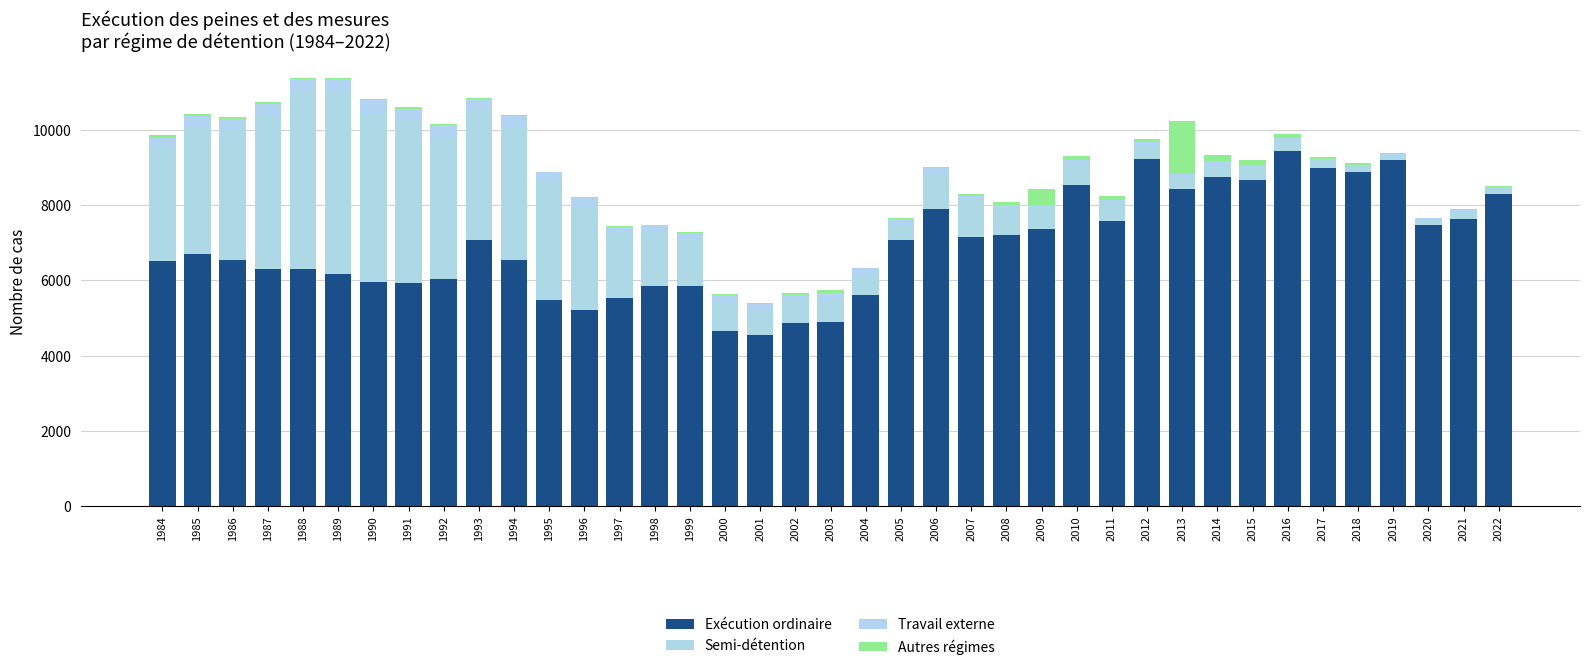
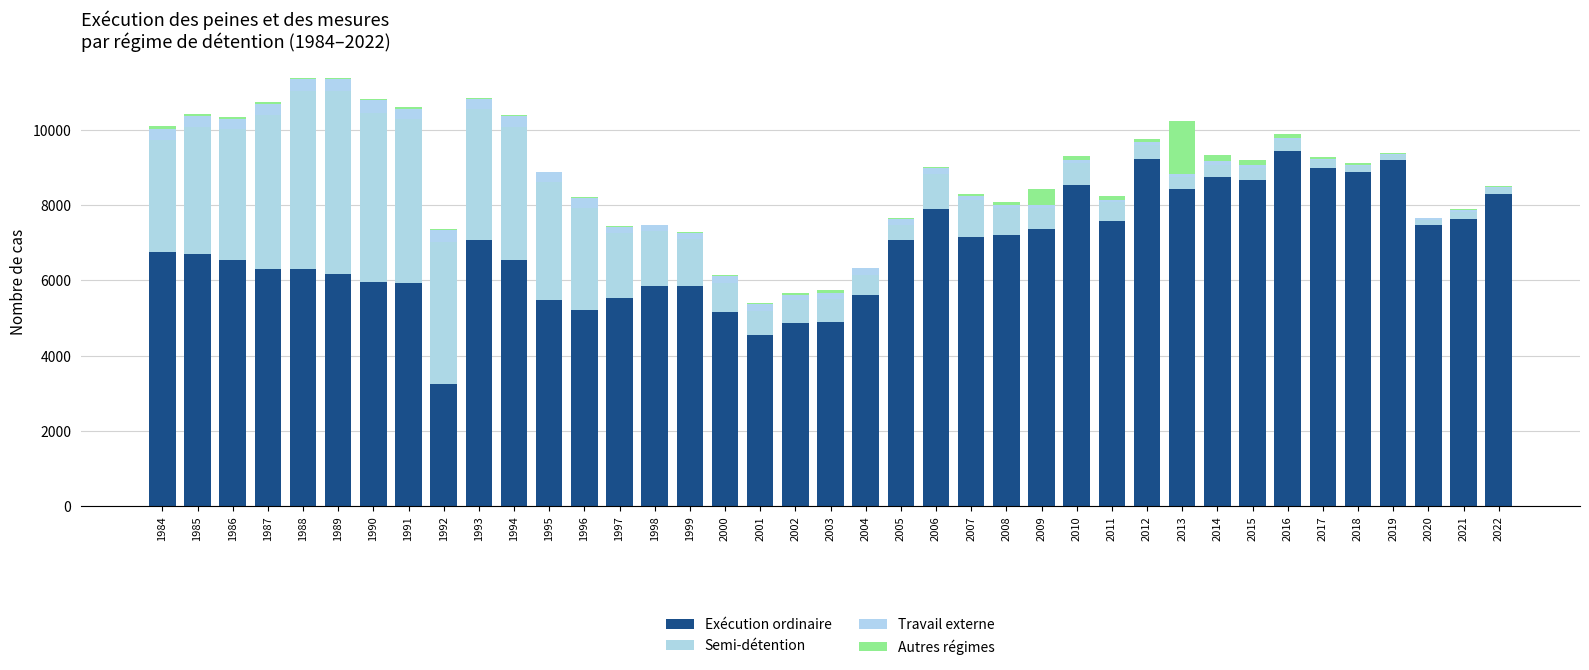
Exécution ordinaire, 1984: 6500 -> 6800
Exécution ordinaire, 1992: 6000 -> 3200
Exécution ordinaire, 2000: 4700 -> 5200
